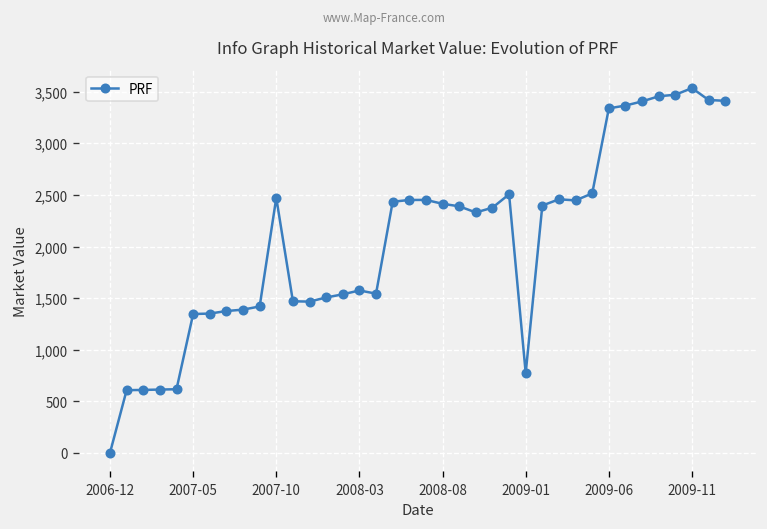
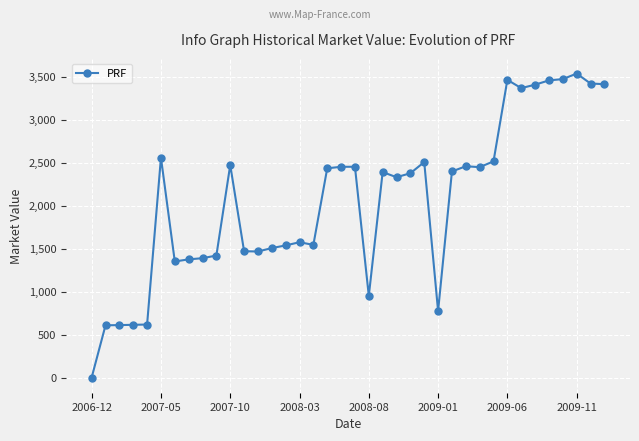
2007-05: 1,300 -> 2,600
2008-08: 2,400 -> 1,000
2009-06: 3,300 -> 3,500
